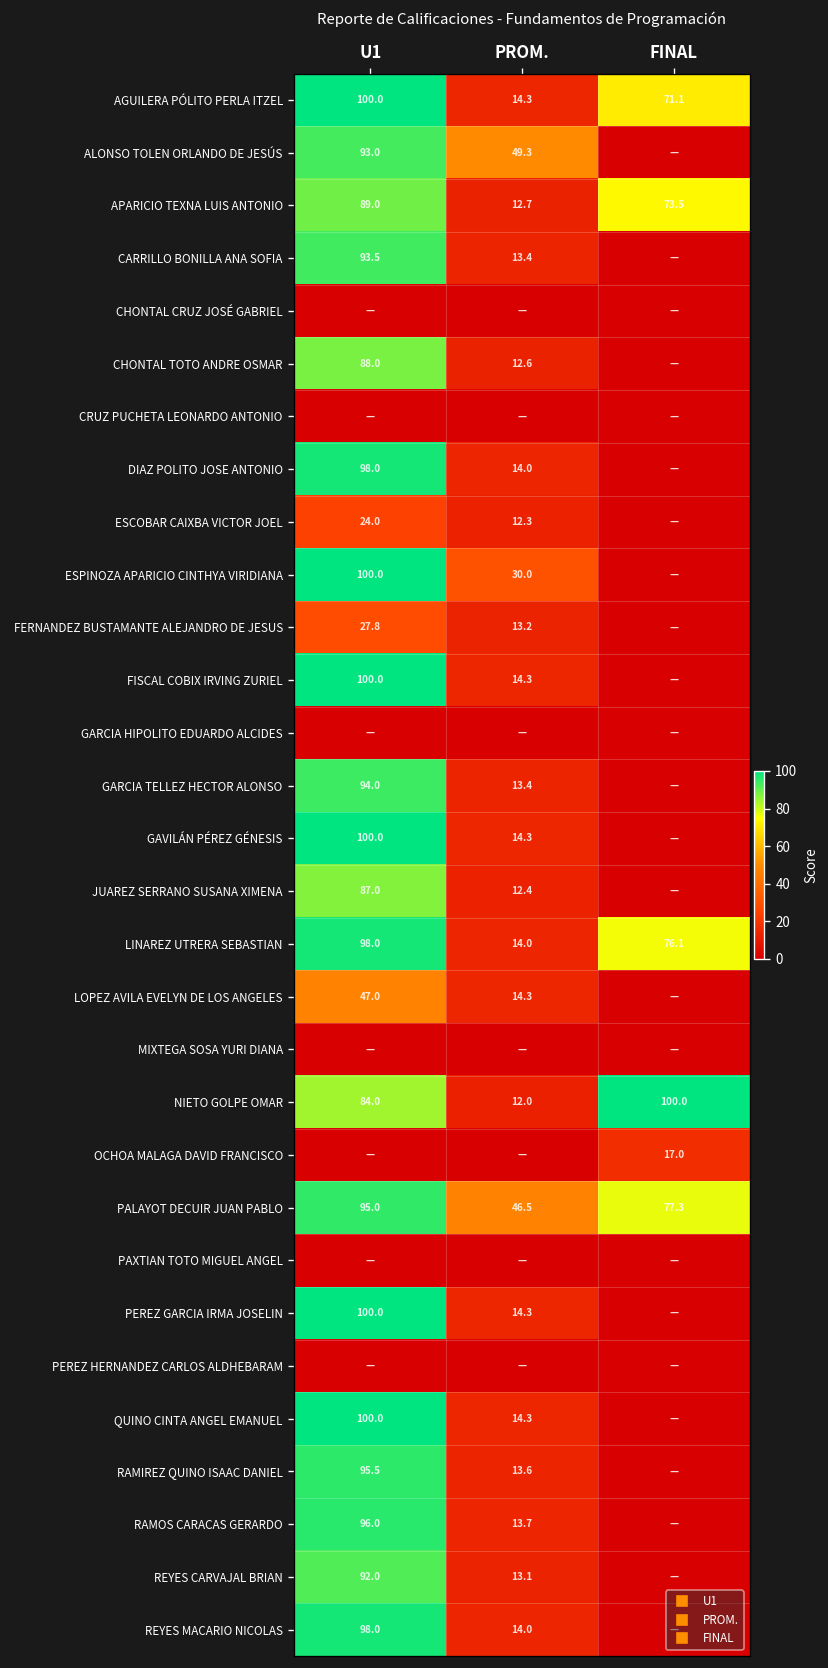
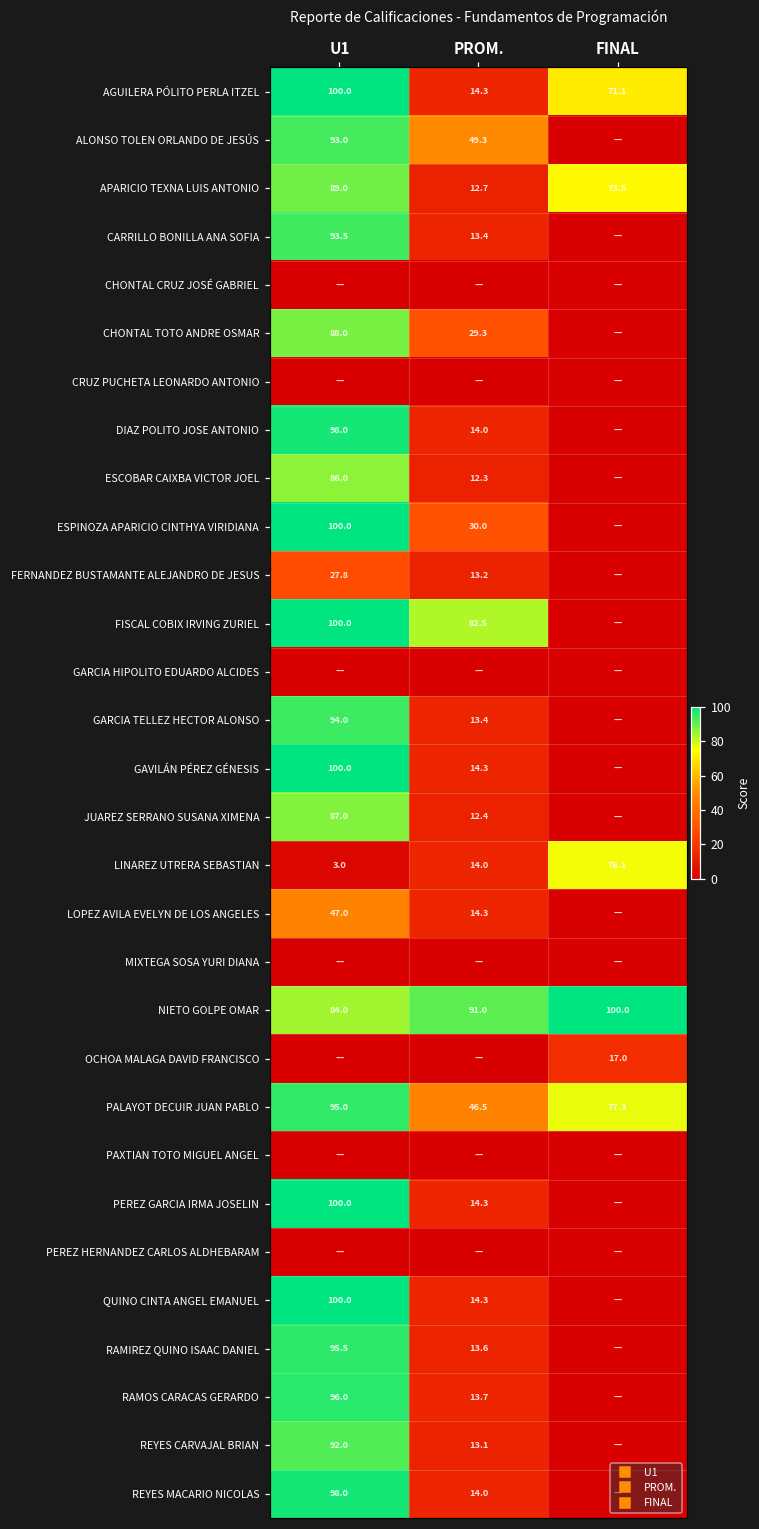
CHONTAL TOTO ANDRE OSMAR, PROM.: 12.6 -> 29.3
ESCOBAR CAIXBA VICTOR JOEL, U1: 24.0 -> 86.0
FISCAL COBIX IRVING ZURIEL, PROM.: 14.3 -> 82.5
LINAREZ UTRERA SEBASTIAN, U1: 98.0 -> 3.0
NIETO GOLPE OMAR, PROM.: 12.0 -> 91.0
